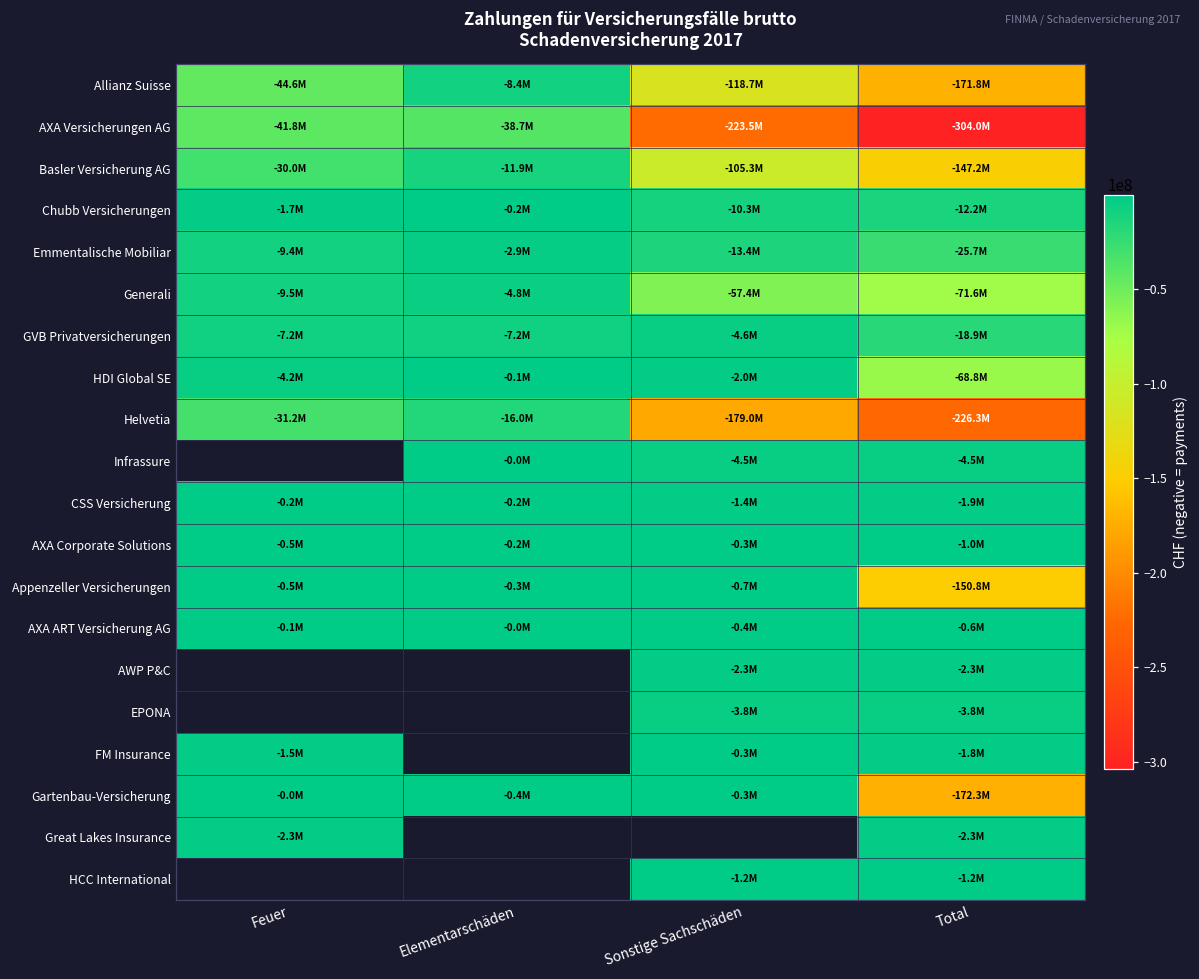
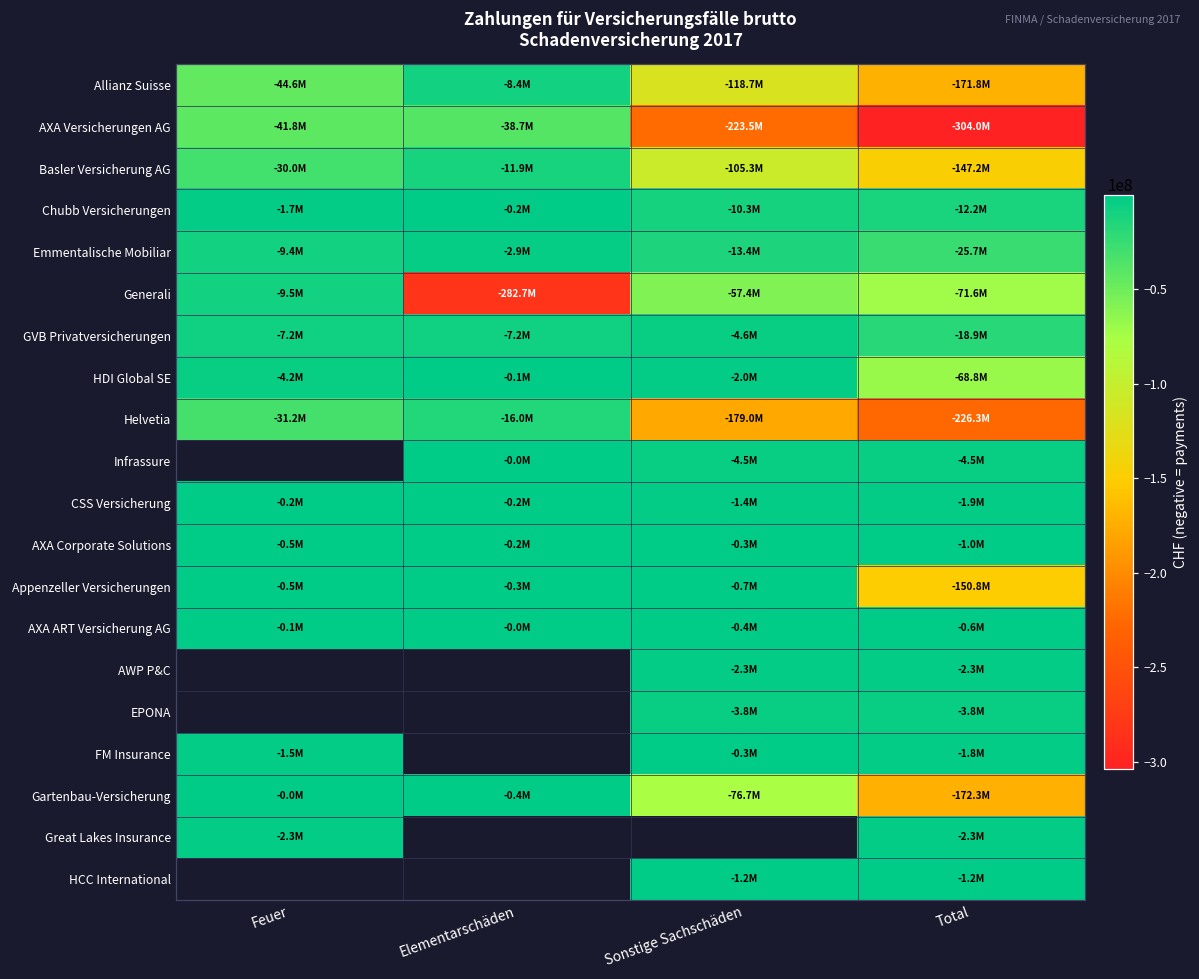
Generali, Elementarschäden: -4.8M -> -282.7M
Gartenbau-Versicherung, Sonstige Sachschäden: -0.3M -> -76.7M
